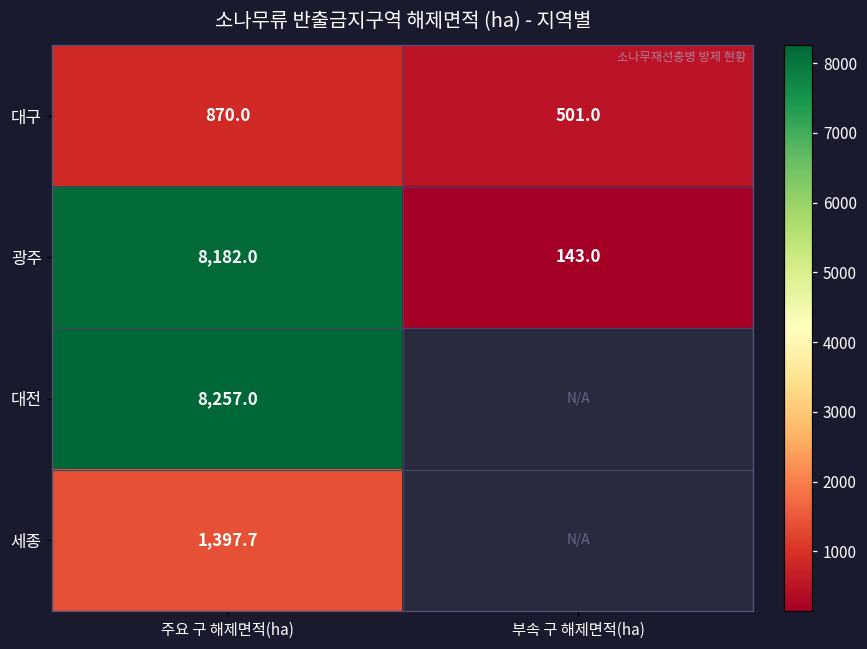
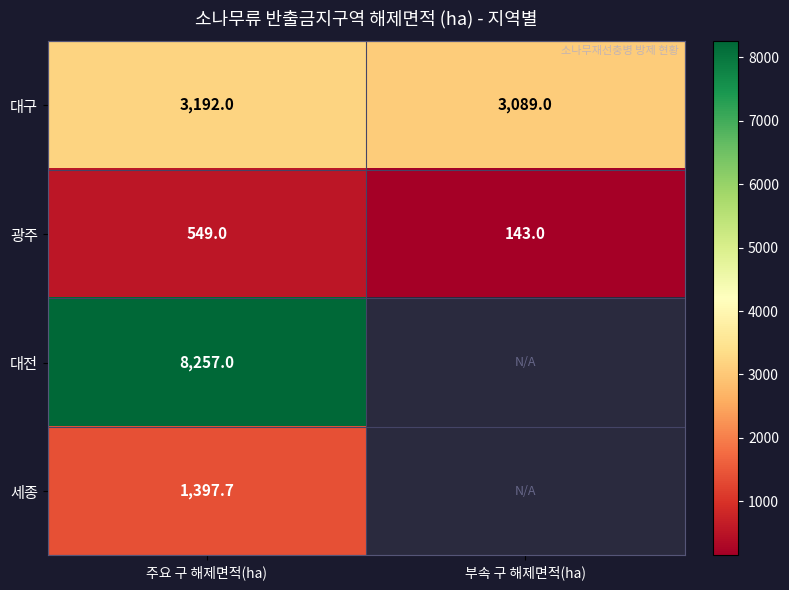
대구, 주요 구 해제면적(ha): 870.0 -> 3,192.0
대구, 부속 구 해제면적(ha): 501.0 -> 3,089.0
광주, 주요 구 해제면적(ha): 8,182.0 -> 549.0
